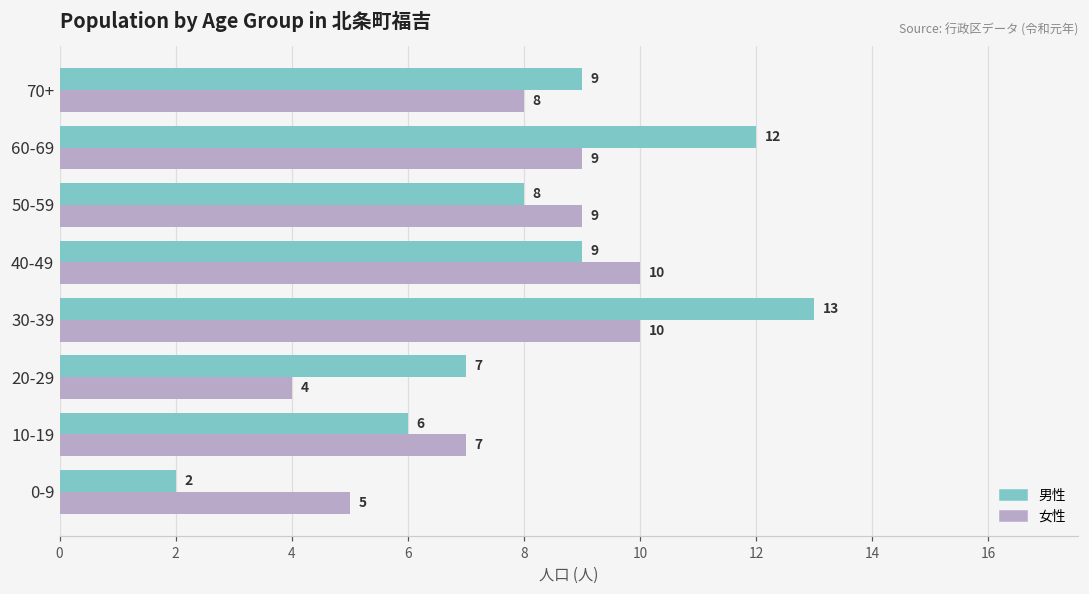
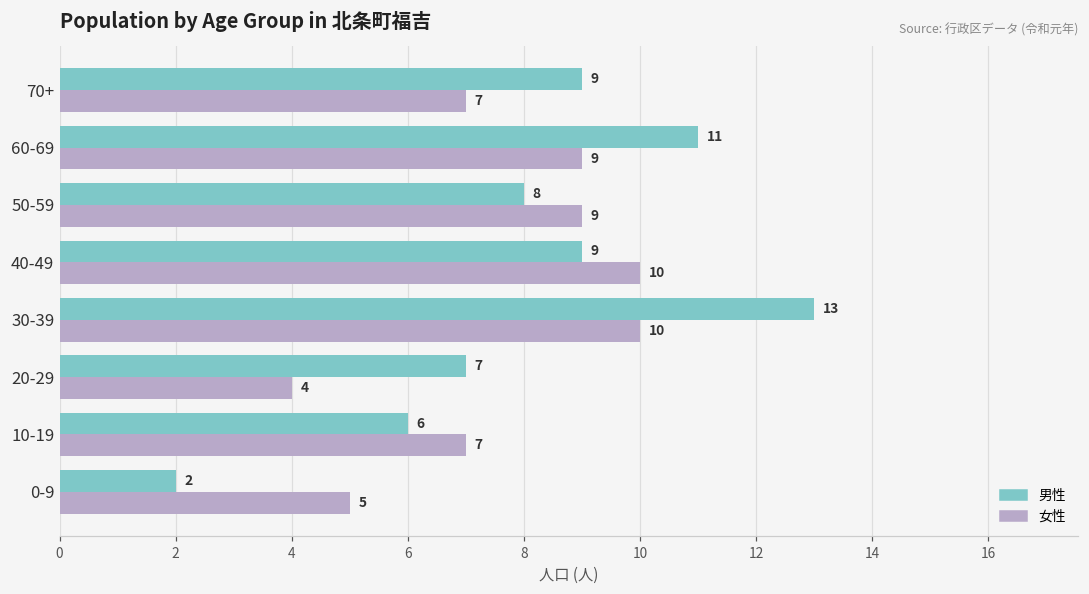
女性, 70+: 8 -> 7
男性, 60-69: 12 -> 11
